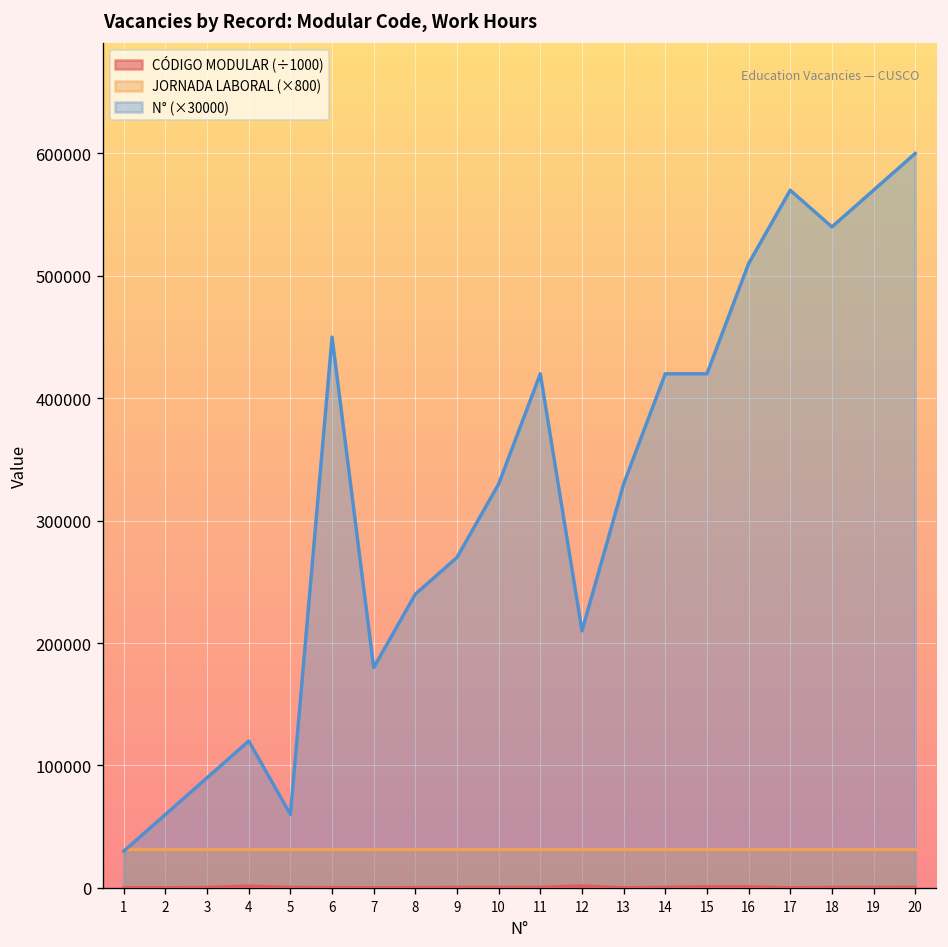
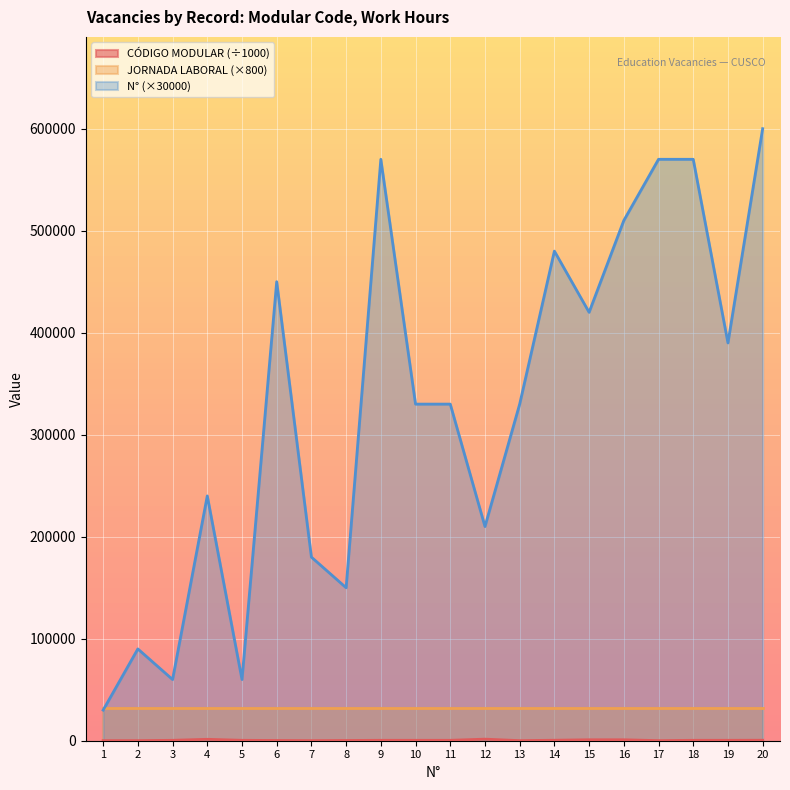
N° (×30000), 2: 60000 -> 90000
N° (×30000), 3: 90000 -> 60000
N° (×30000), 4: 120000 -> 240000
N° (×30000), 8: 240000 -> 150000
N° (×30000), 9: 270000 -> 570000
N° (×30000), 11: 420000 -> 330000
N° (×30000), 14: 420000 -> 480000
N° (×30000), 18: 540000 -> 570000
N° (×30000), 19: 570000 -> 390000
